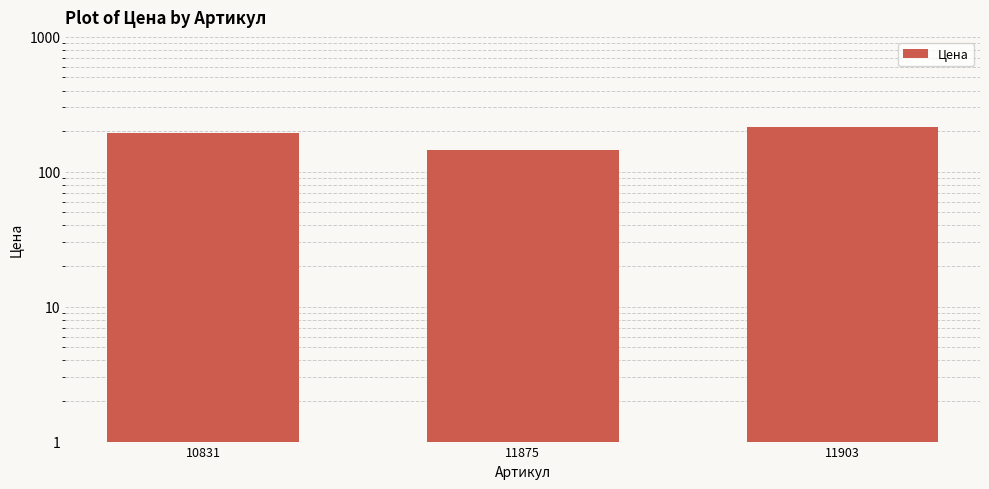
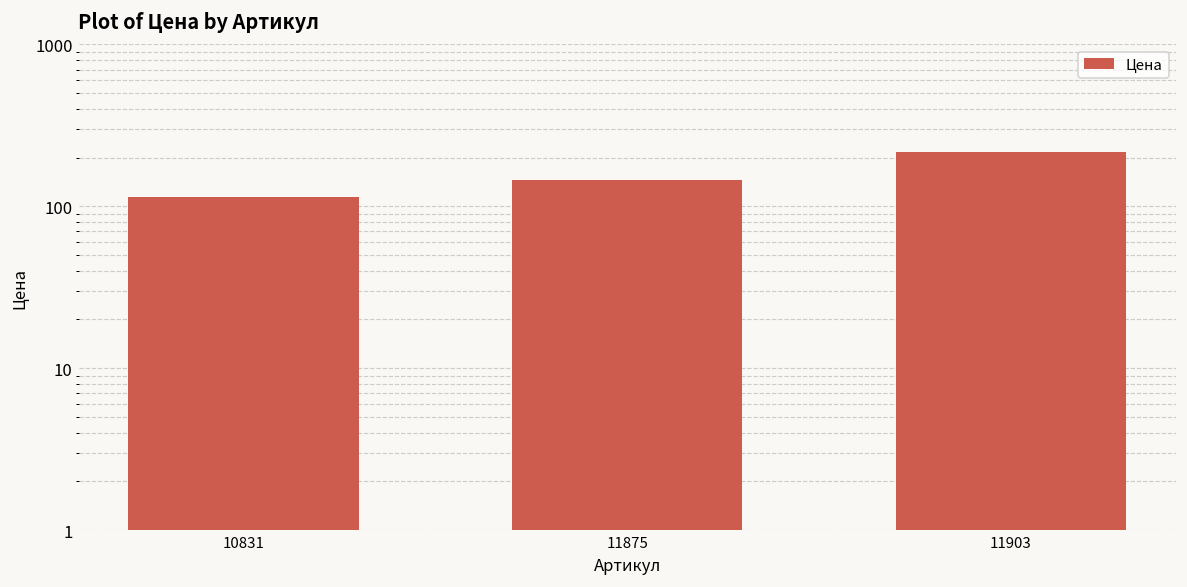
10831: 200 -> 110
